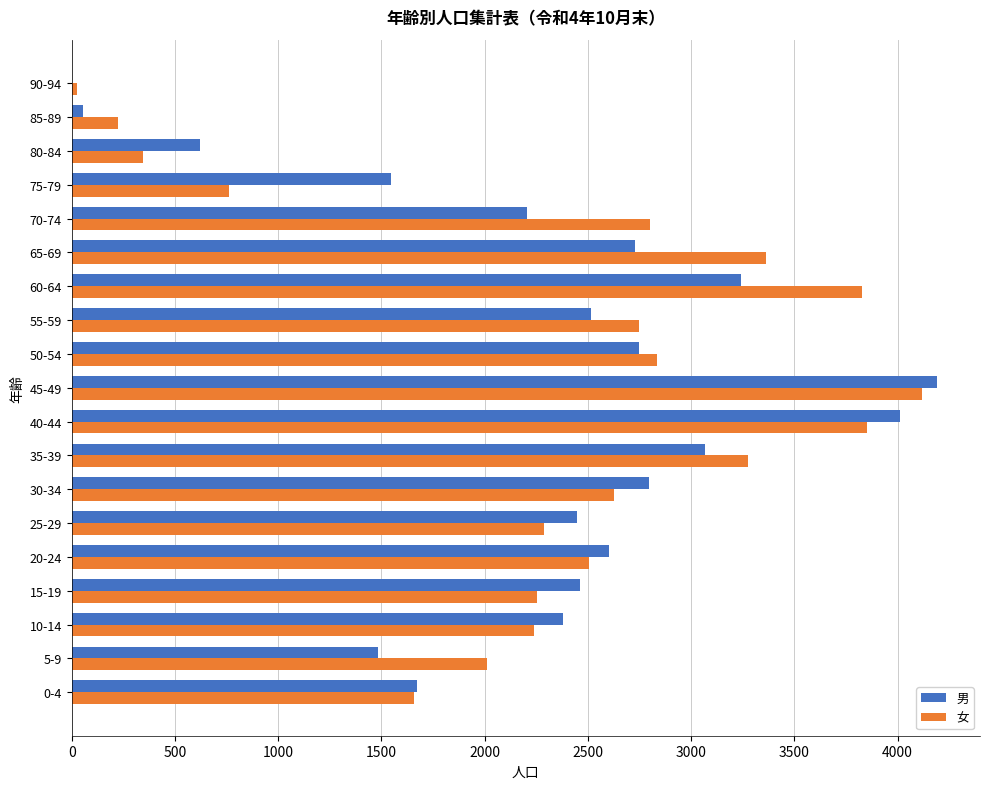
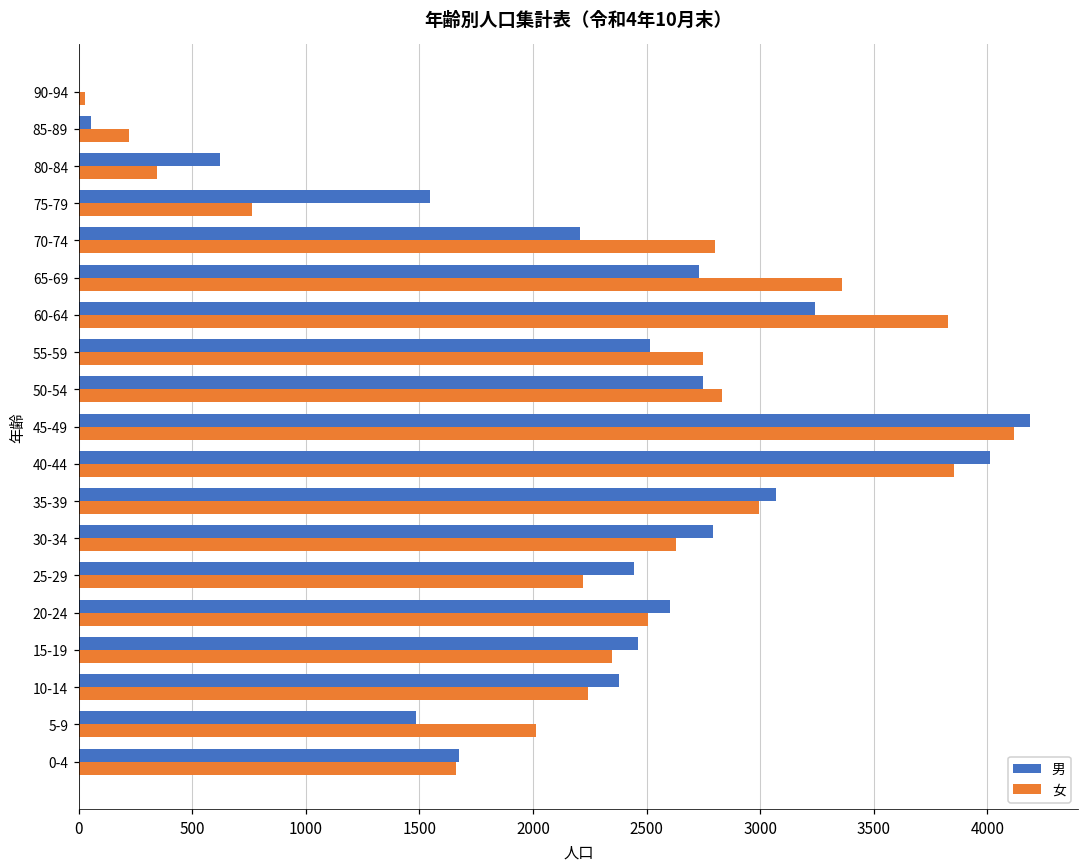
女, 35-39: 3280 -> 3000
女, 25-29: 2290 -> 2220
女, 15-19: 2260 -> 2350
